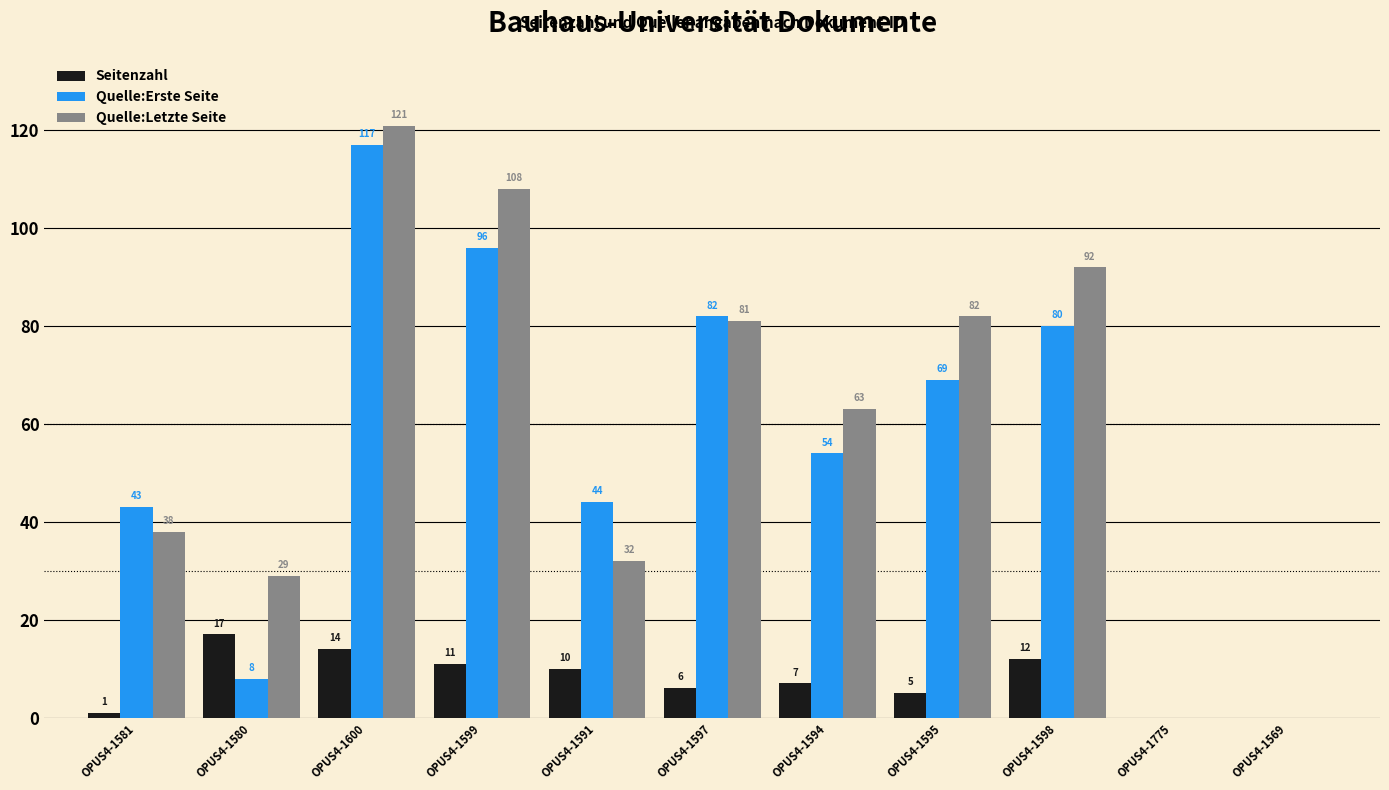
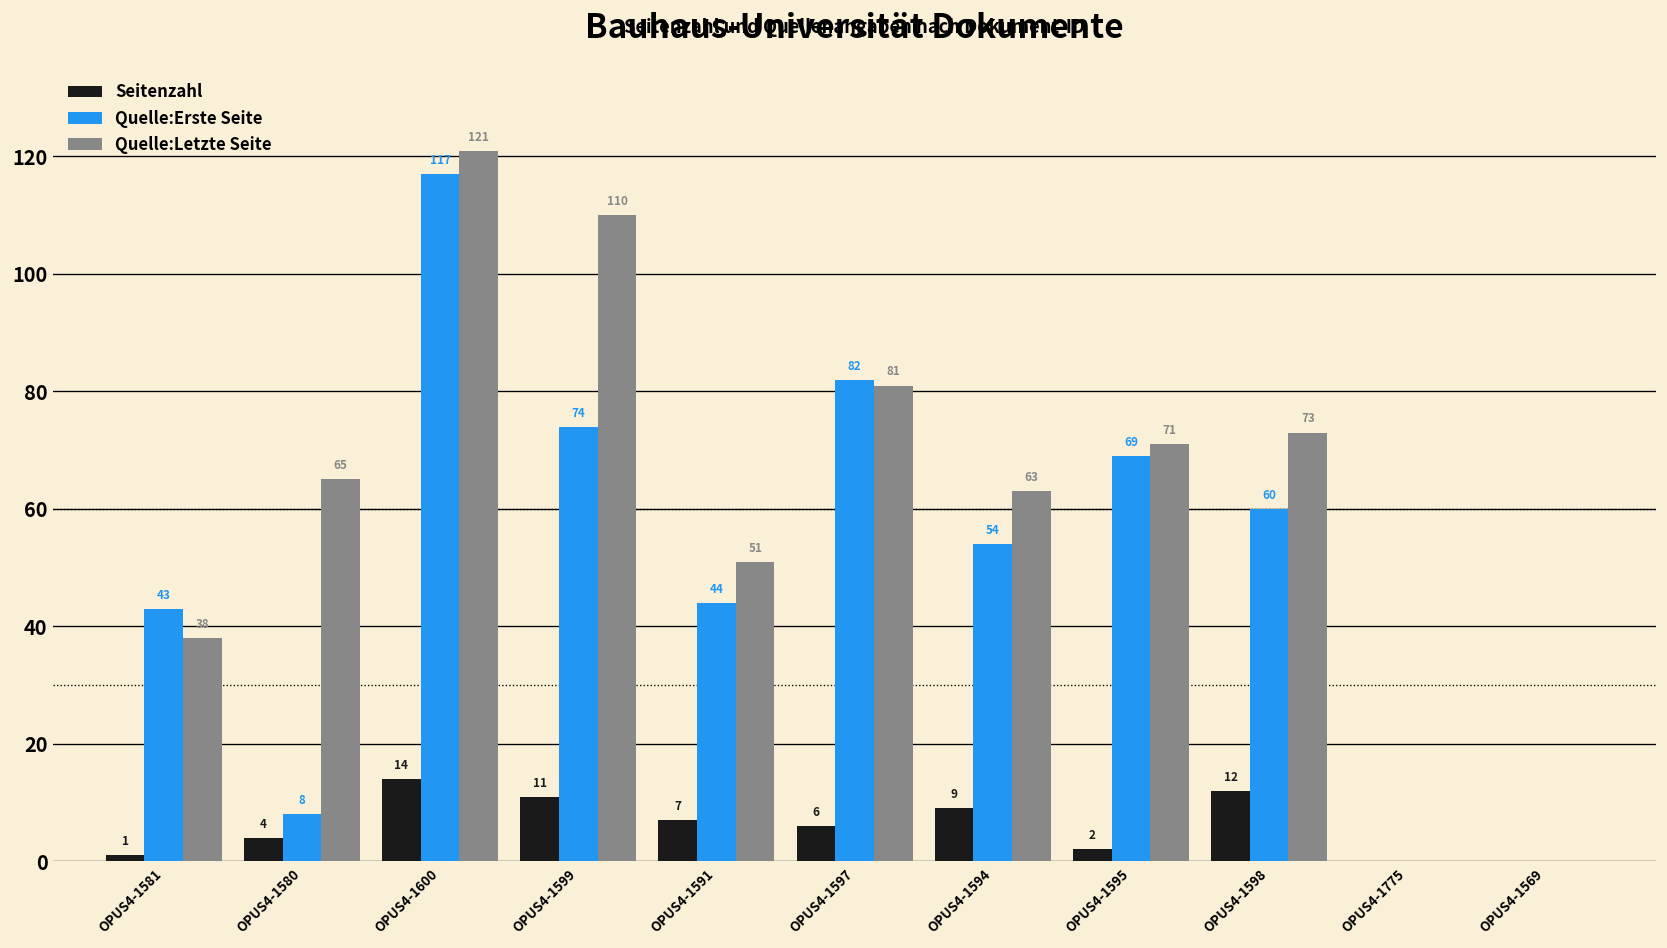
Seitenzahl, OPUS4-1580: 17 -> 4
Quelle:Letzte Seite, OPUS4-1580: 29 -> 65
Quelle:Erste Seite, OPUS4-1599: 96 -> 74
Quelle:Letzte Seite, OPUS4-1599: 108 -> 110
Seitenzahl, OPUS4-1591: 10 -> 7
Quelle:Letzte Seite, OPUS4-1591: 32 -> 51
Seitenzahl, OPUS4-1594: 7 -> 9
Seitenzahl, OPUS4-1595: 5 -> 2
Quelle:Letzte Seite, OPUS4-1595: 82 -> 71
Quelle:Erste Seite, OPUS4-1598: 80 -> 60
Quelle:Letzte Seite, OPUS4-1598: 92 -> 73
